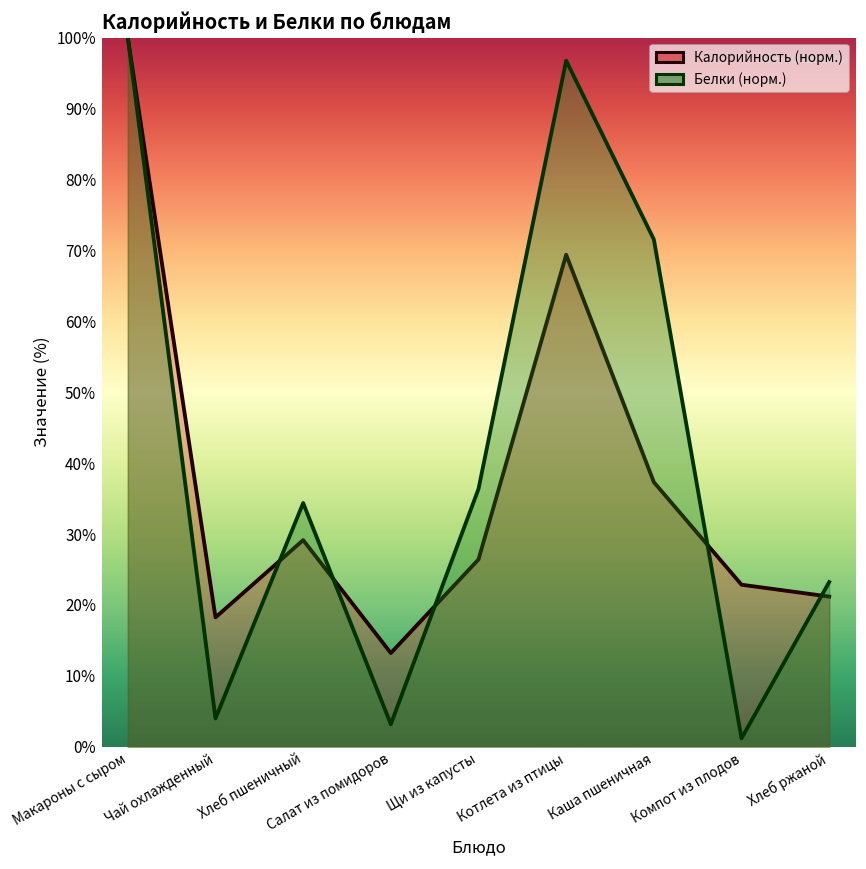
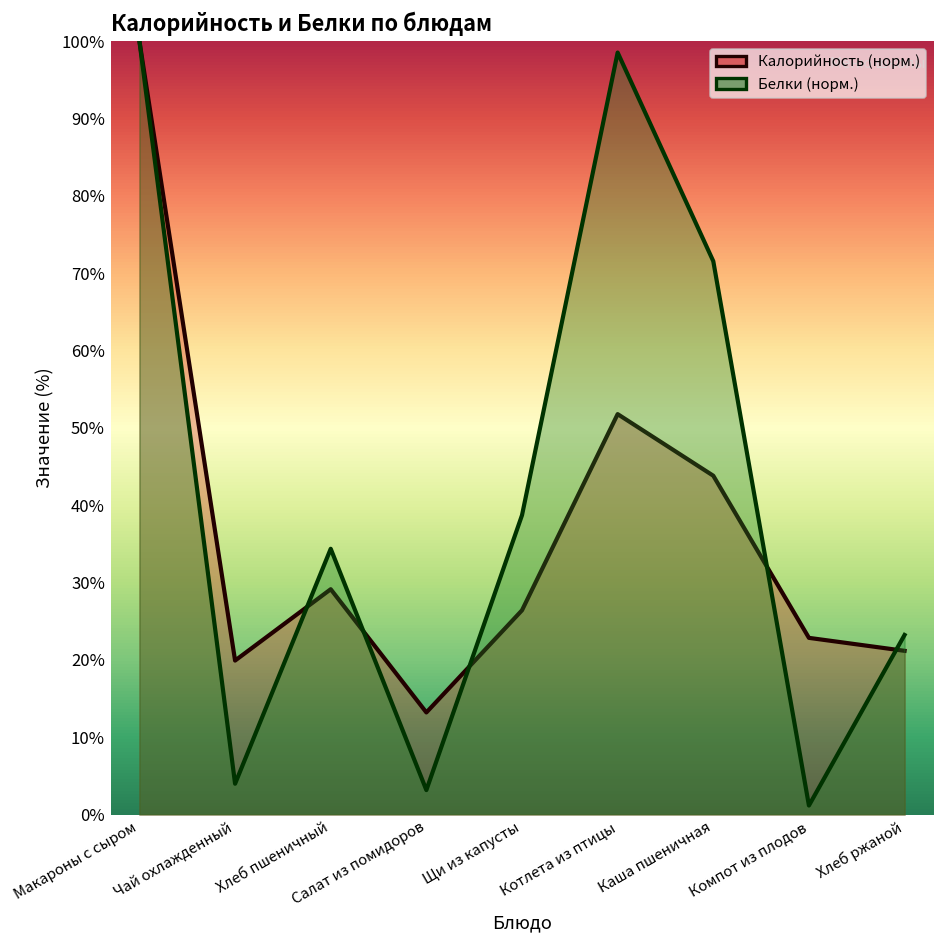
Калорийность (норм.), Чай охлажденный: 18% -> 20%
Белки (норм.), Щи из капусты: 36% -> 39%
Калорийность (норм.), Котлета из птицы: 69% -> 52%
Белки (норм.), Котлета из птицы: 97% -> 99%
Калорийность (норм.), Каша пшеничная: 37% -> 44%
